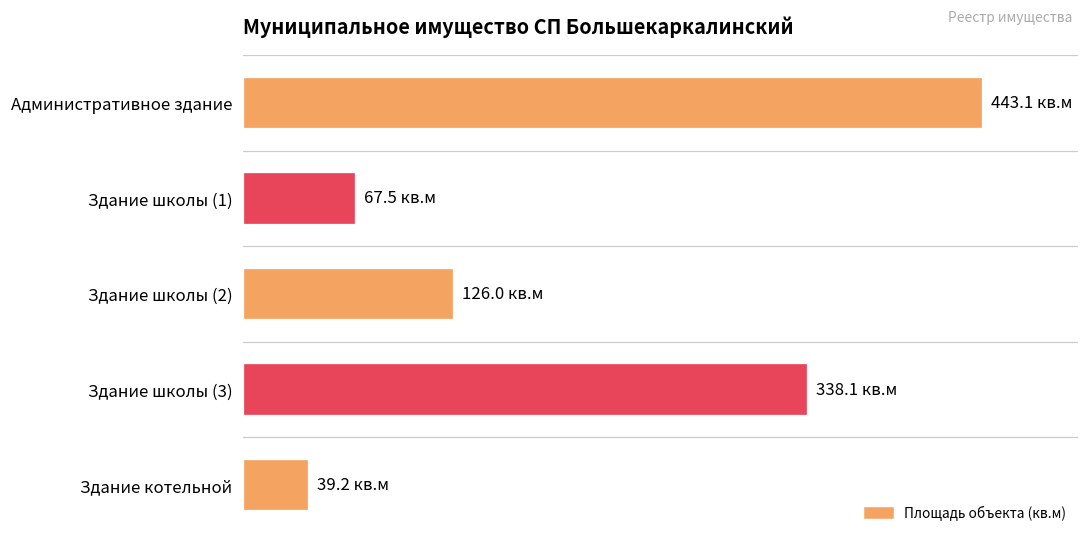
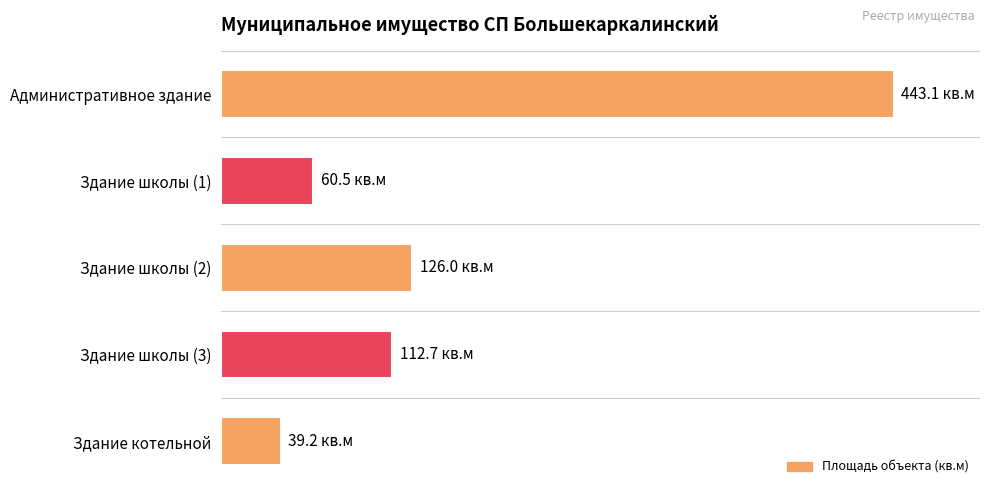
Здание школы (1): 67.5 -> 60.5
Здание школы (3): 338.1 -> 112.7
